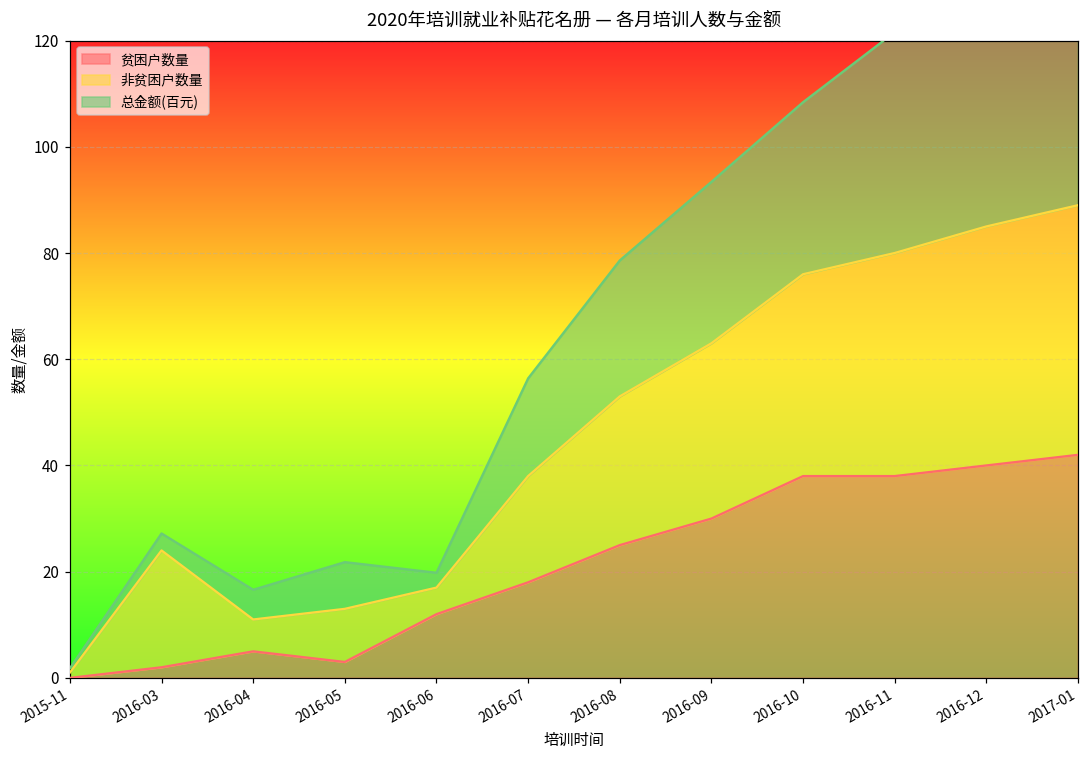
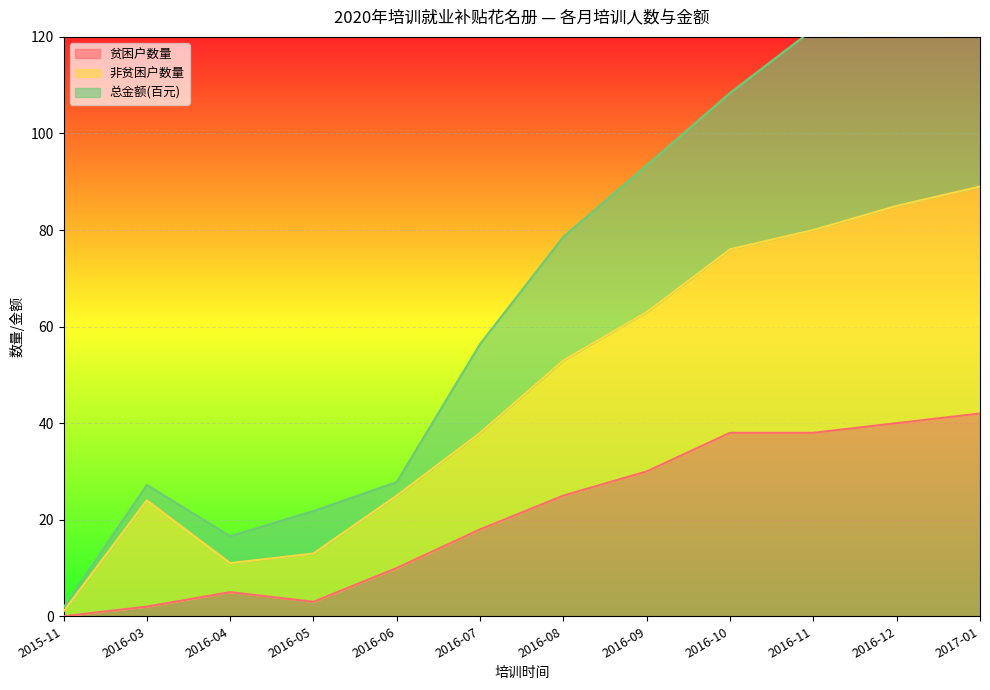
贫困户数量, 2016-06: 12 -> 10
非贫困户数量, 2016-06: 5 -> 15
